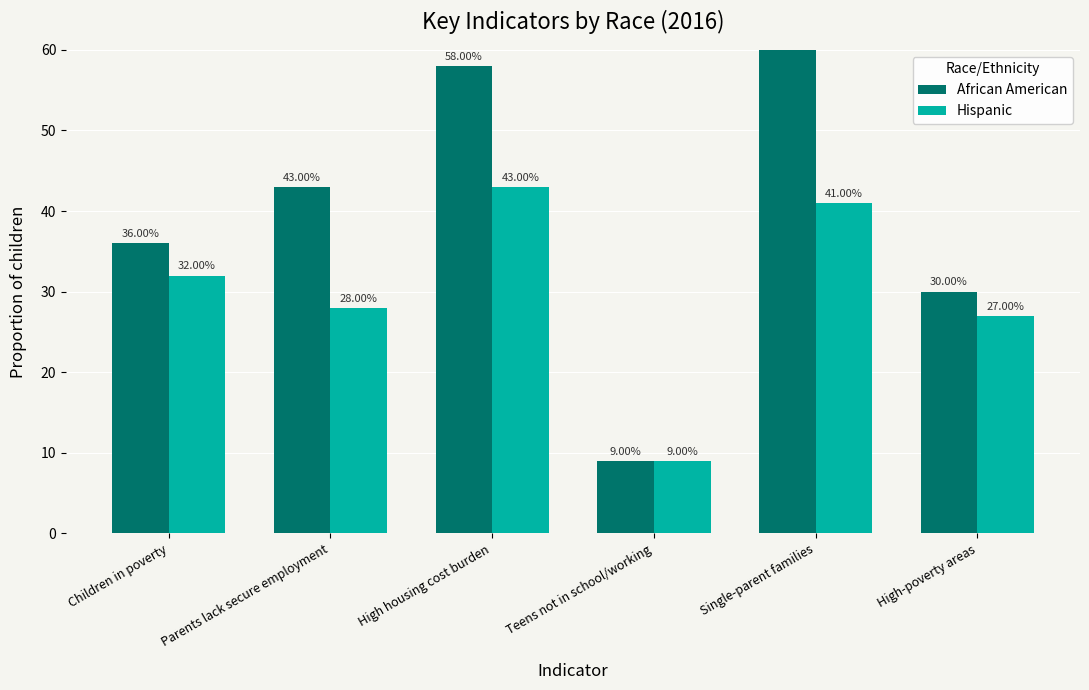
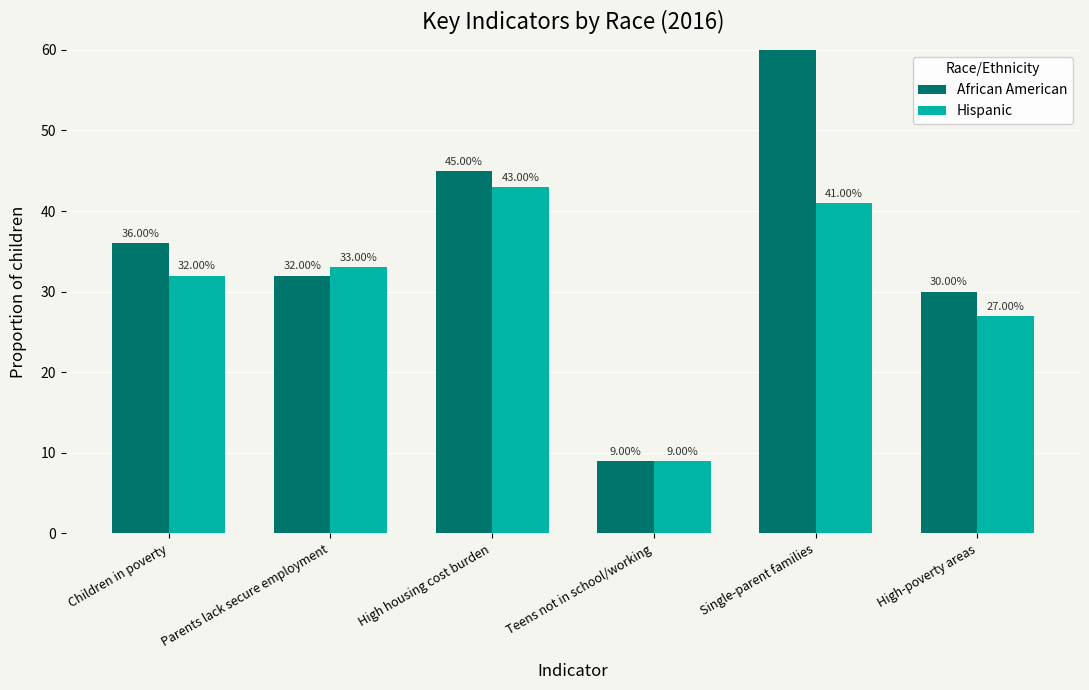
African American, Parents lack secure employment: 43.00% -> 32.00%
Hispanic, Parents lack secure employment: 28.00% -> 33.00%
African American, High housing cost burden: 58.00% -> 45.00%
